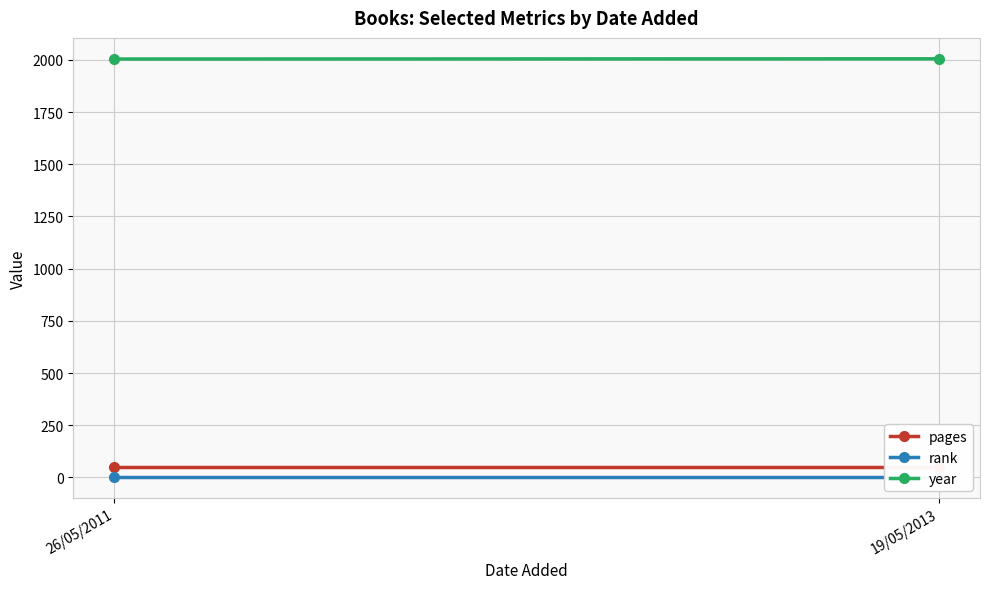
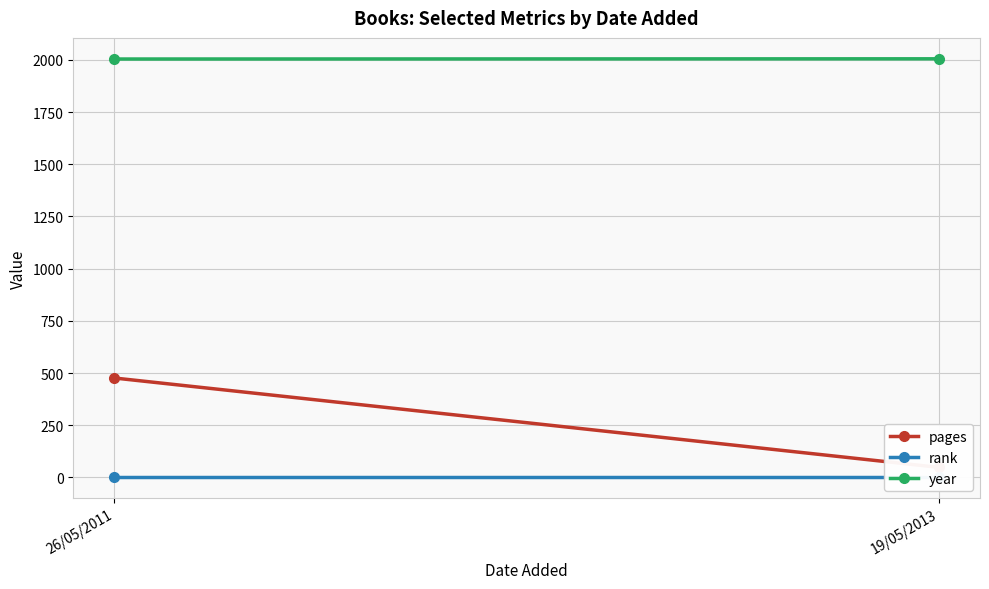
pages, 26/05/2011: 50 -> 480
